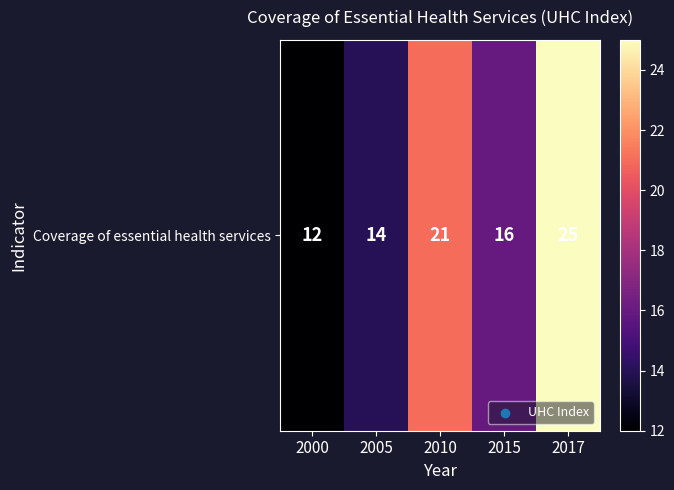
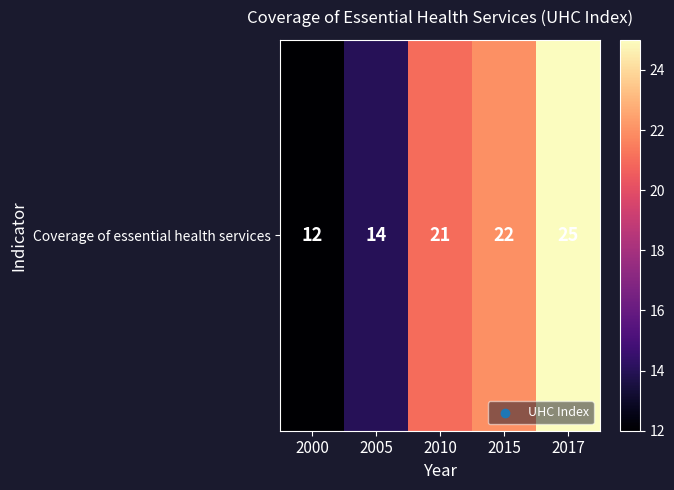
Coverage of essential health services, 2015: 16 -> 22
